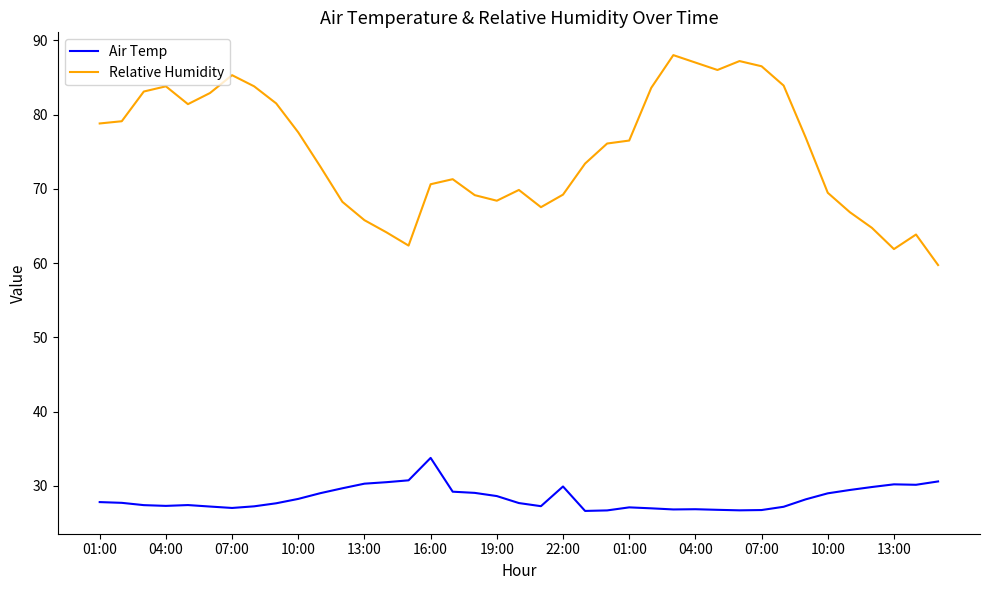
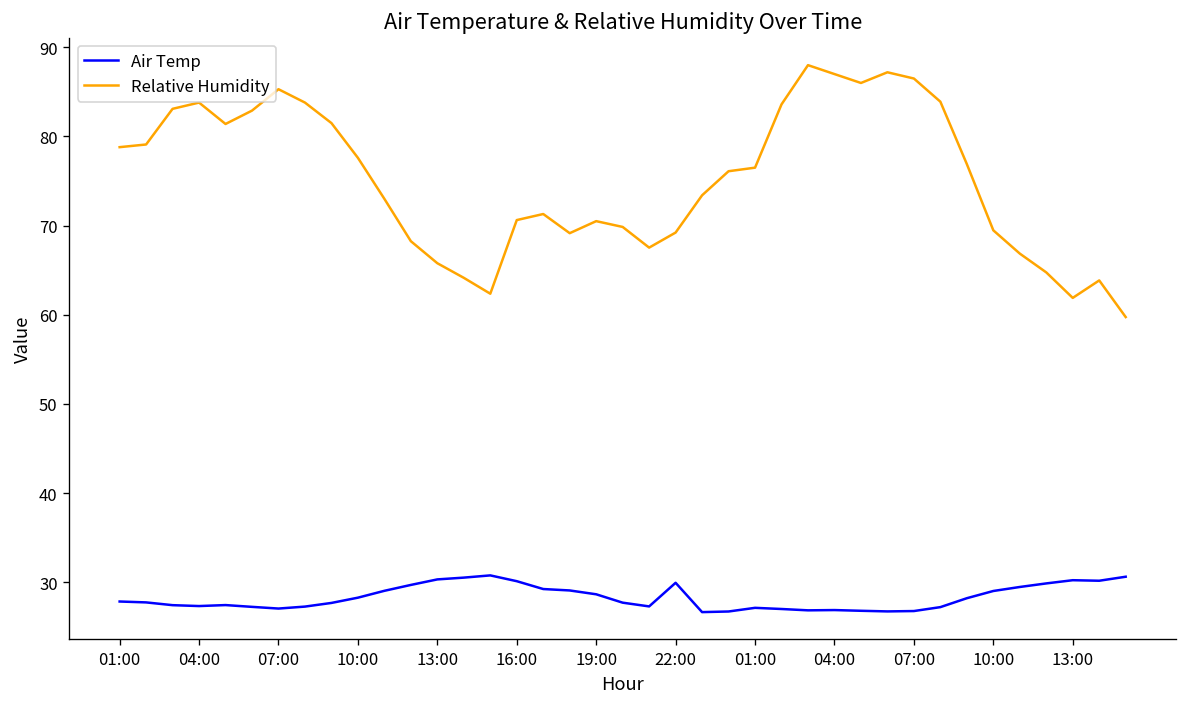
Air Temp, 16:00: 34 -> 30
Relative Humidity, 19:00: 68 -> 71
